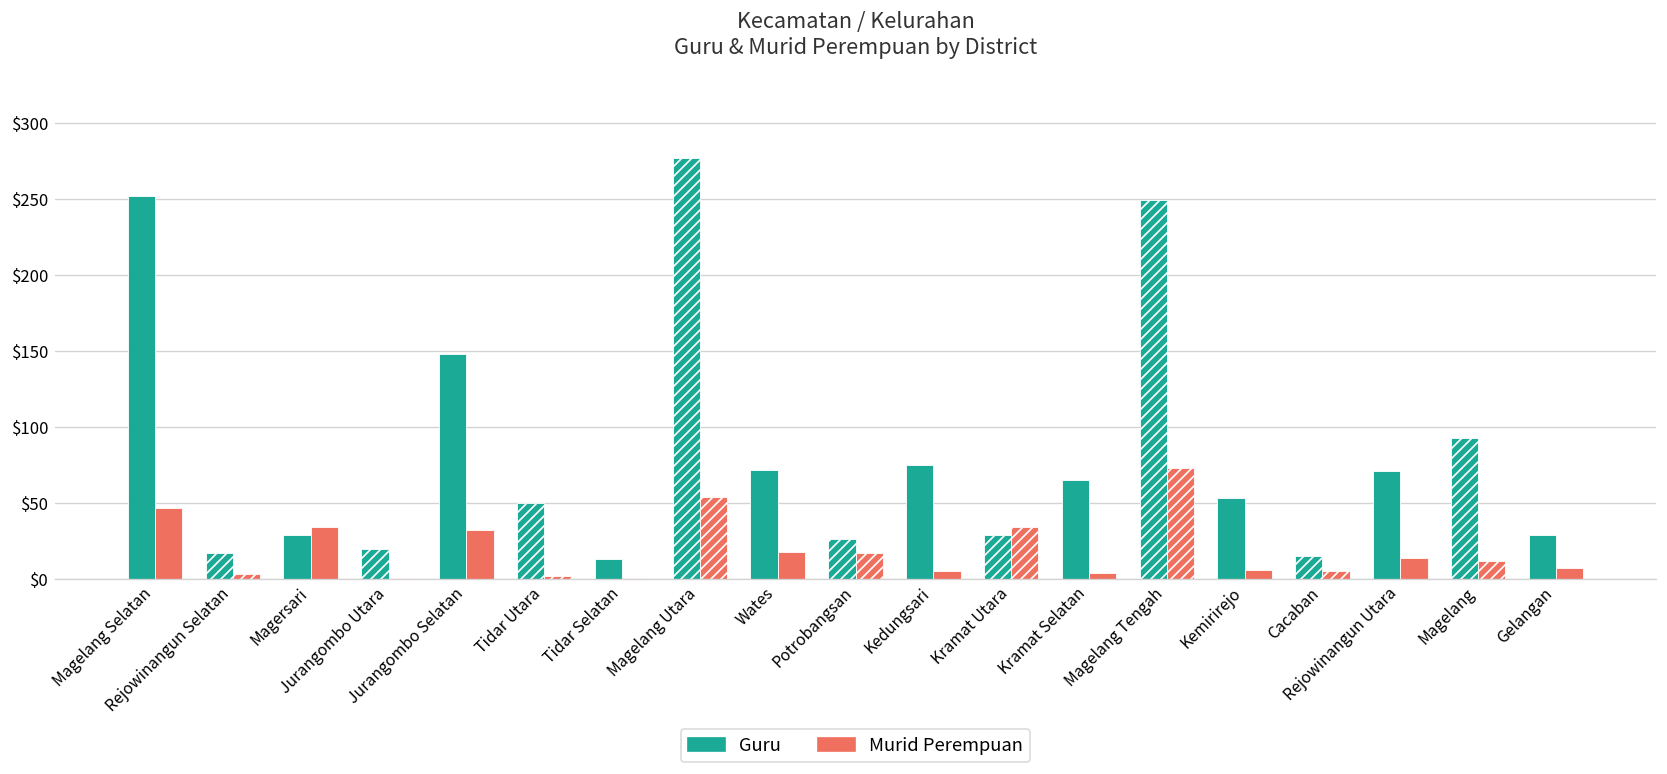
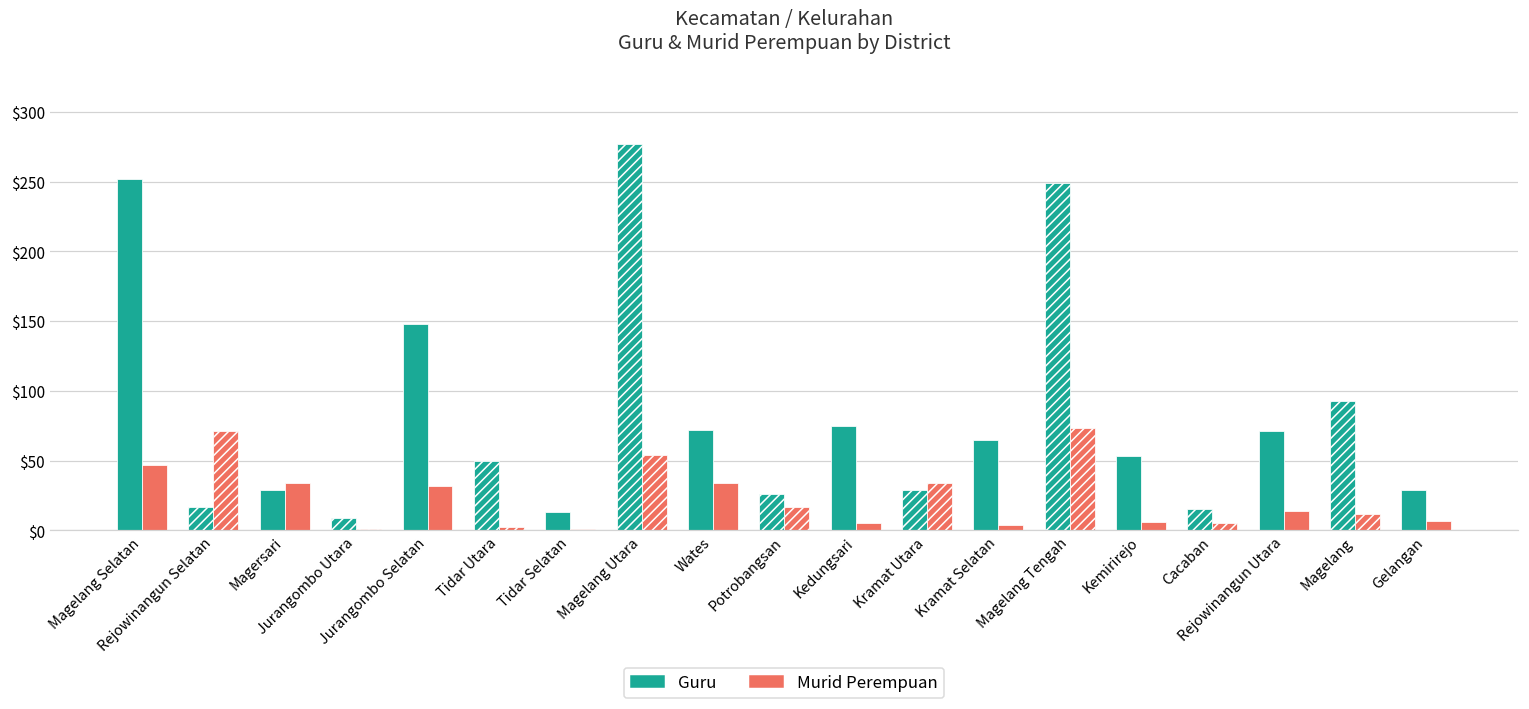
Murid Perempuan, Rejowinangun Selatan: $3 -> $71
Guru, Jurangombo Utara: $20 -> $9
Murid Perempuan, Wates: $18 -> $34
